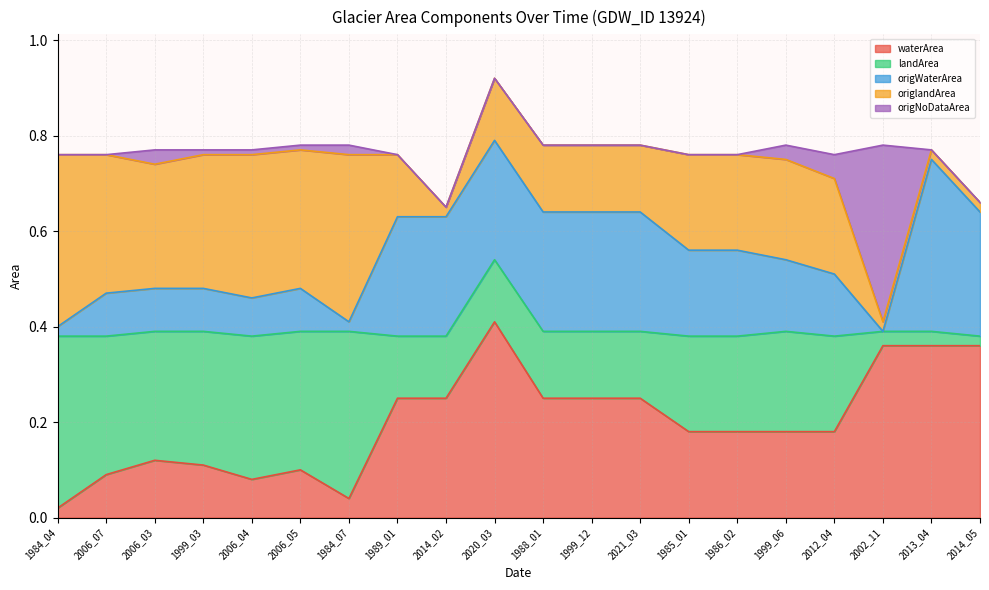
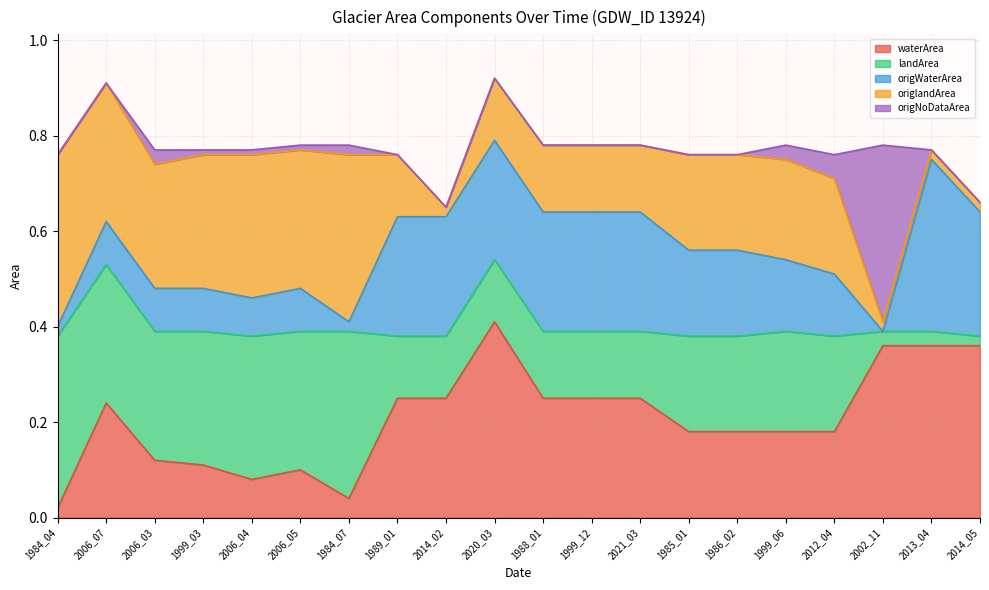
waterArea, 2006_07: 0.09 -> 0.24
